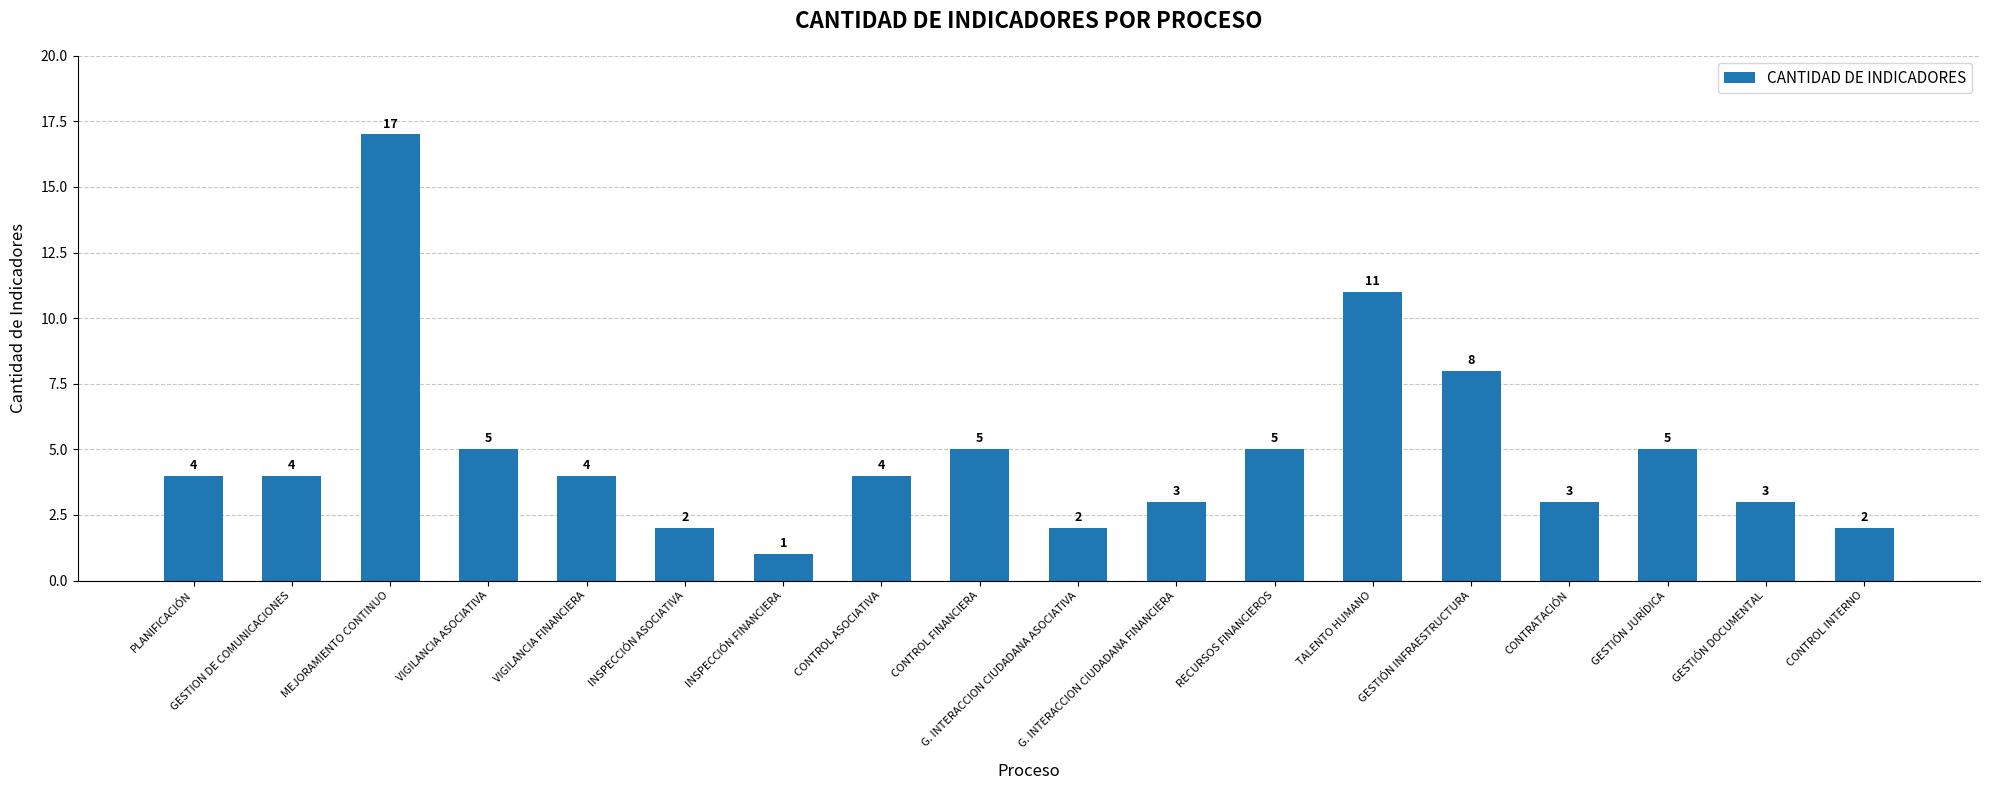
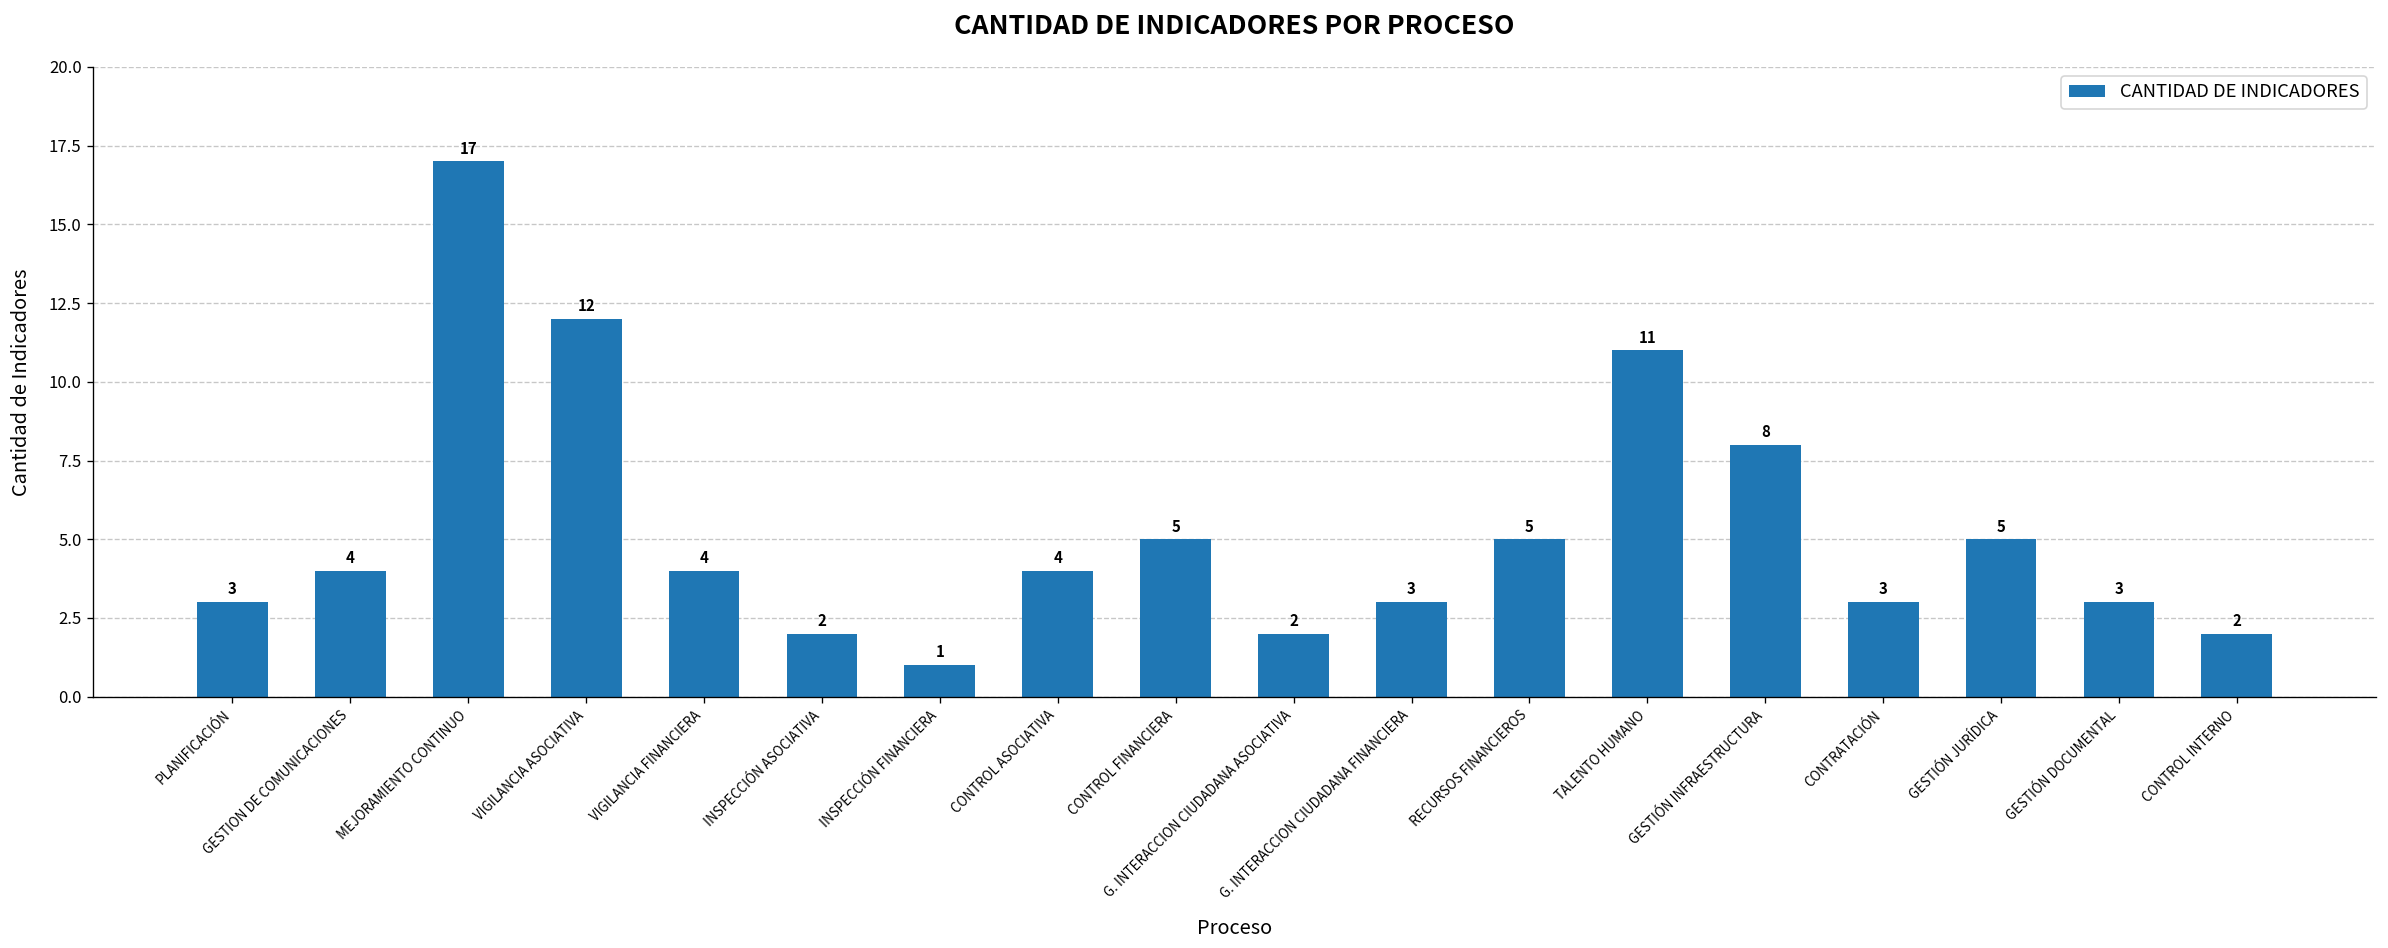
PLANIFICACIÓN: 4 -> 3
VIGILANCIA ASOCIATIVA: 5 -> 12
